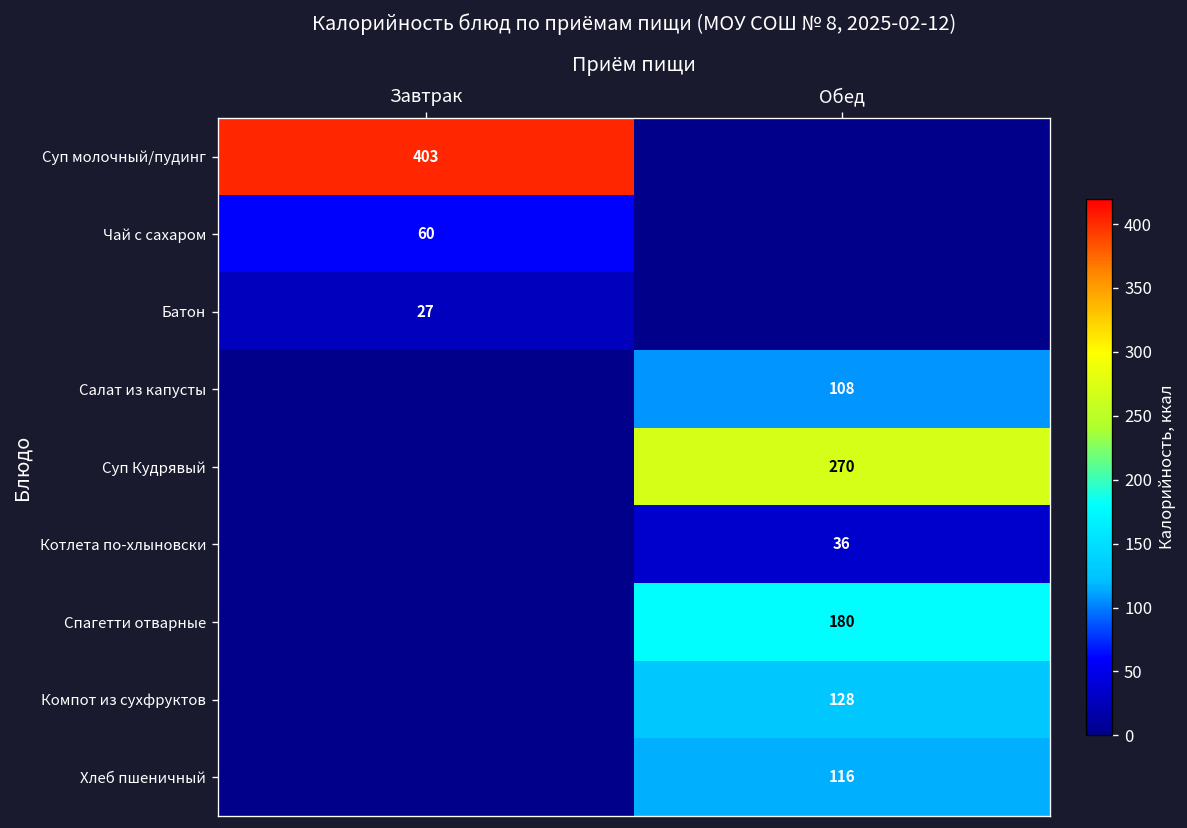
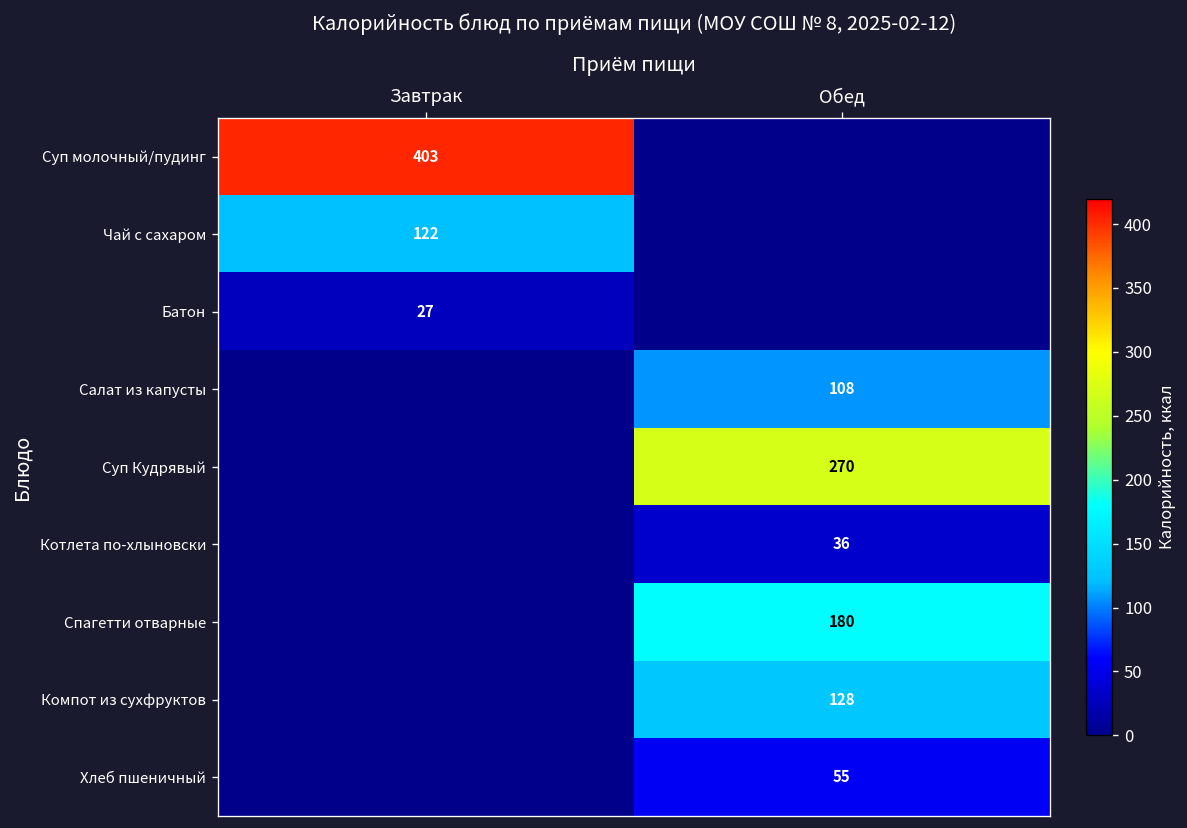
Чай с сахаром, Завтрак: 60 -> 122
Хлеб пшеничный, Обед: 116 -> 55
